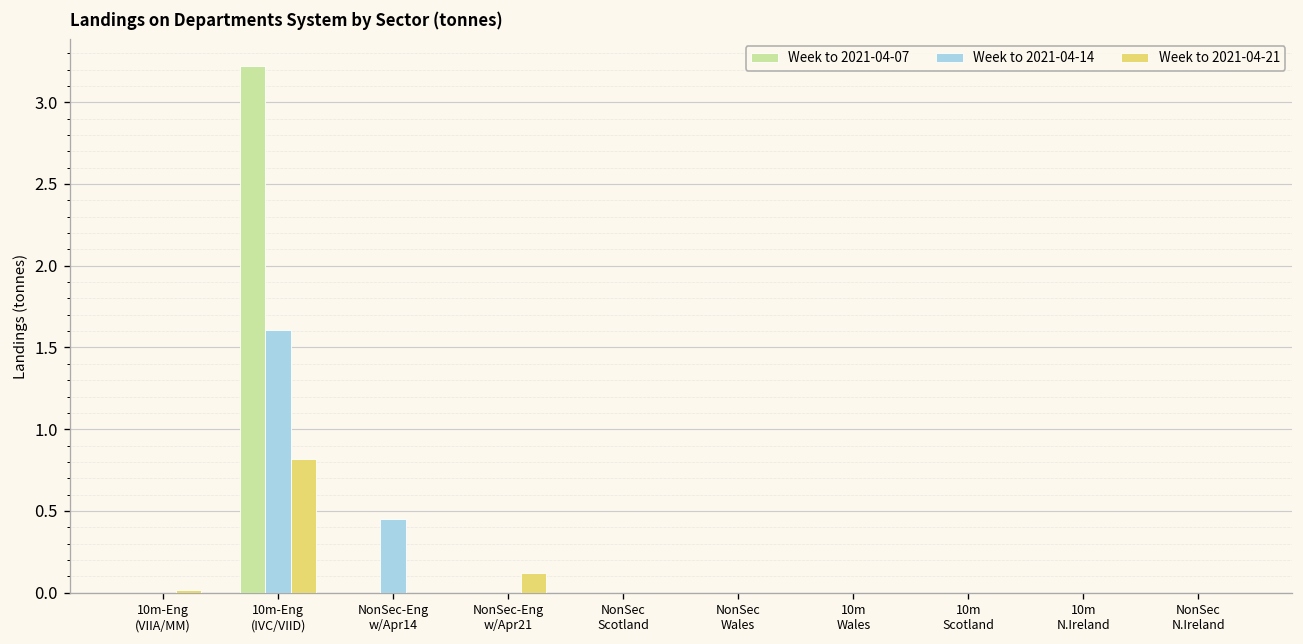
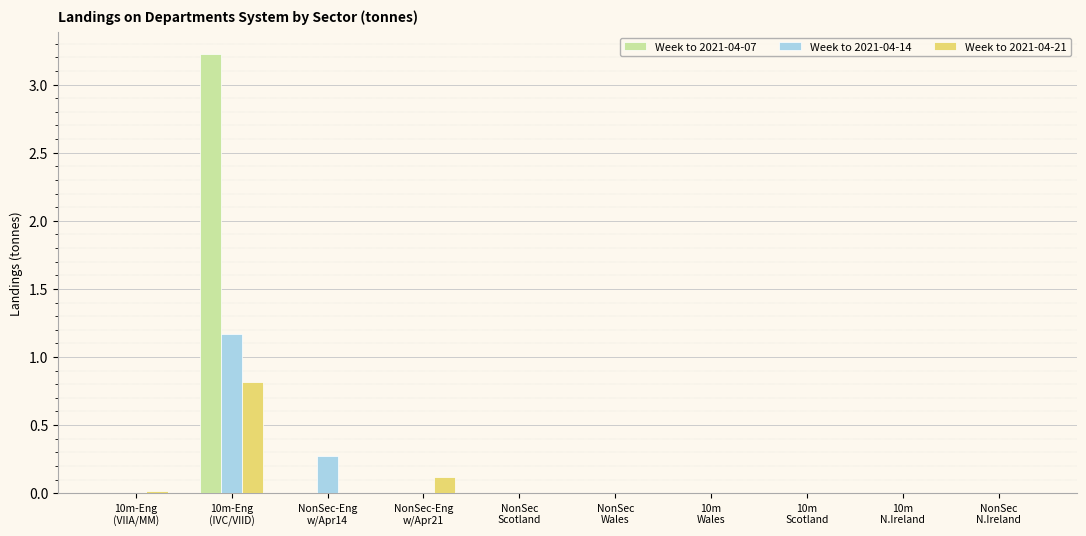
Week to 2021-04-14, 10m-Eng (IVC/VIID): 1.61 -> 1.17
Week to 2021-04-14, NonSec-Eng w/Apr14: 0.45 -> 0.27
